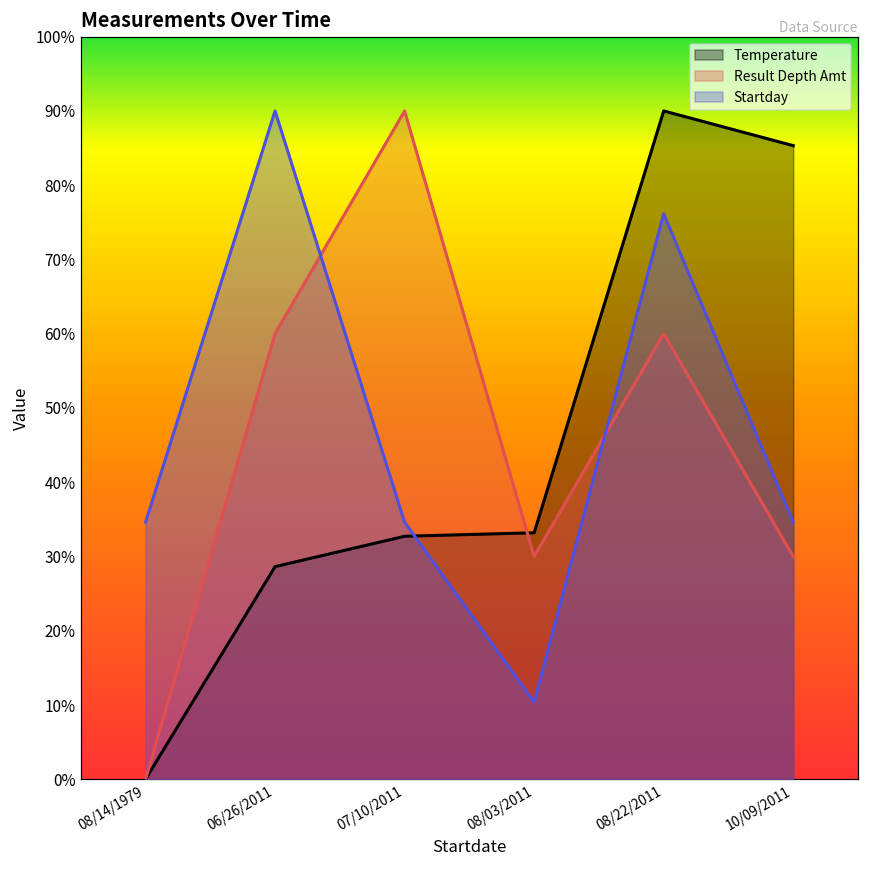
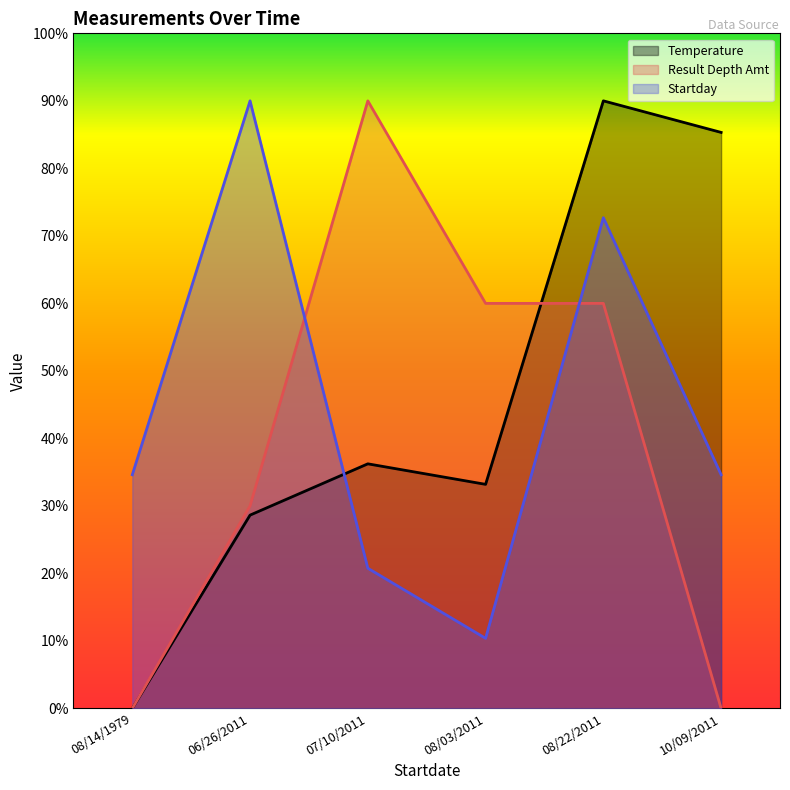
Result Depth Amt, 06/26/2011: 60% -> 30%
Temperature, 07/10/2011: 33% -> 36%
Startday, 07/10/2011: 35% -> 21%
Result Depth Amt, 08/03/2011: 30% -> 60%
Startday, 08/22/2011: 76% -> 73%
Result Depth Amt, 10/09/2011: 30% -> 0%
